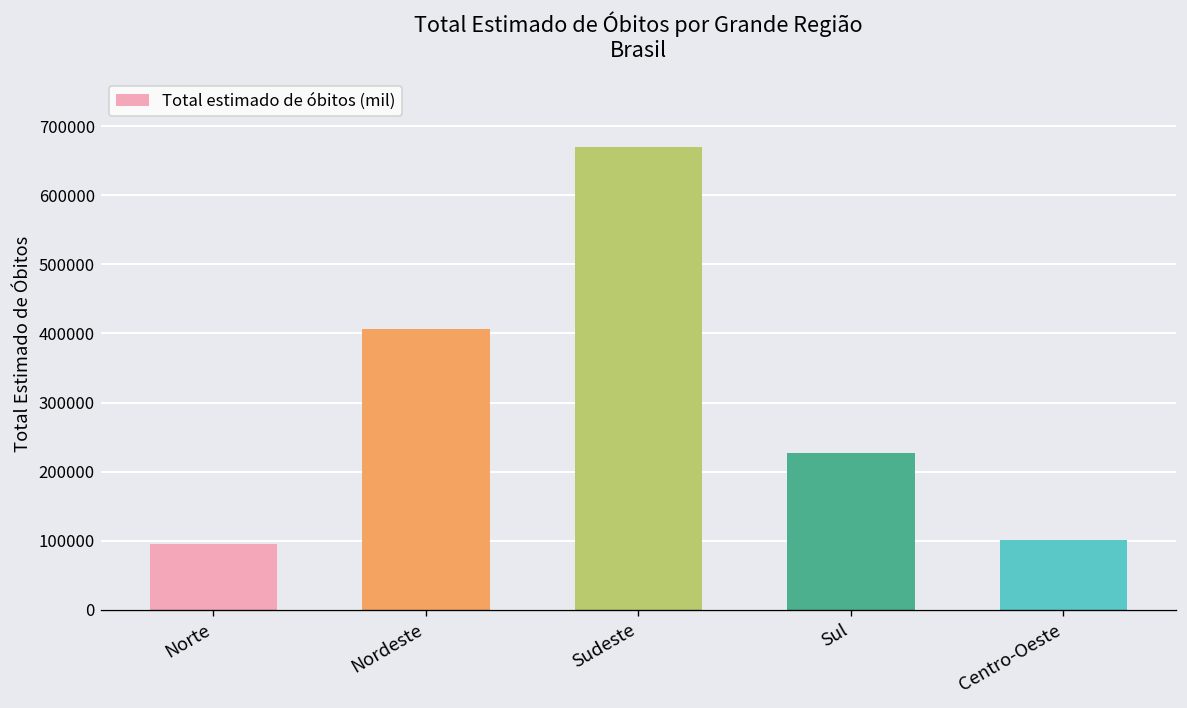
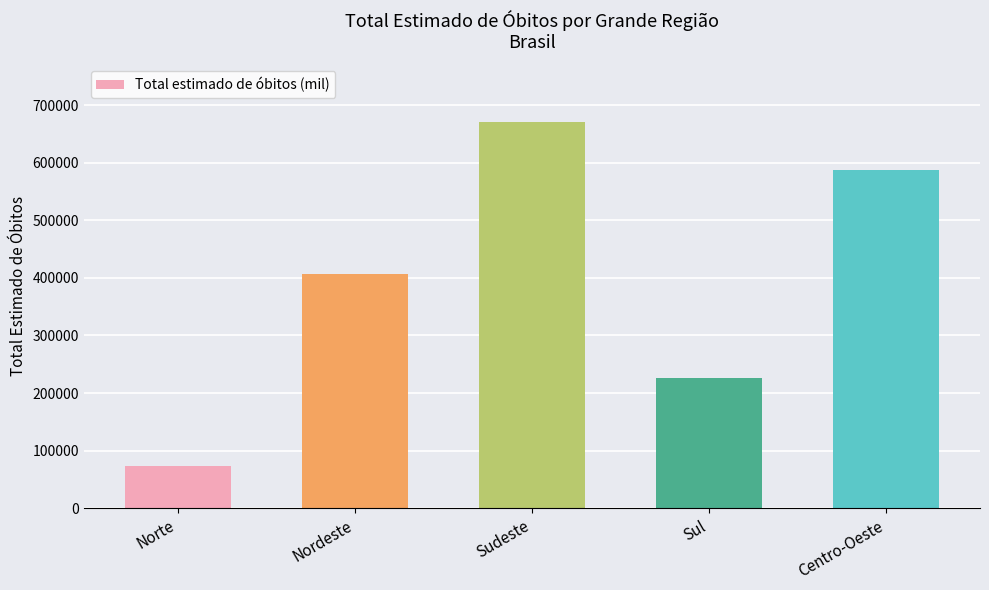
Norte: 100000 -> 70000
Centro-Oeste: 100000 -> 590000
